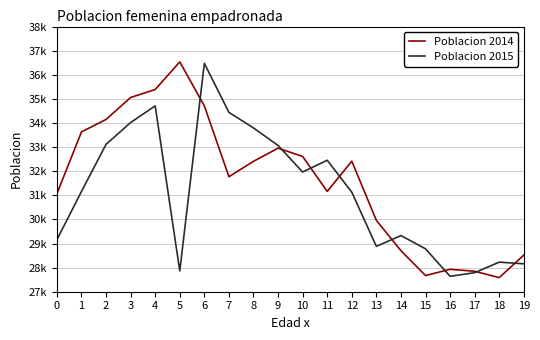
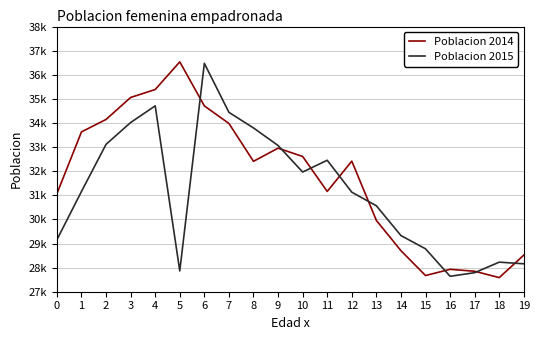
Poblacion 2014, 7: 31800 -> 34000
Poblacion 2015, 13: 28900 -> 30600
